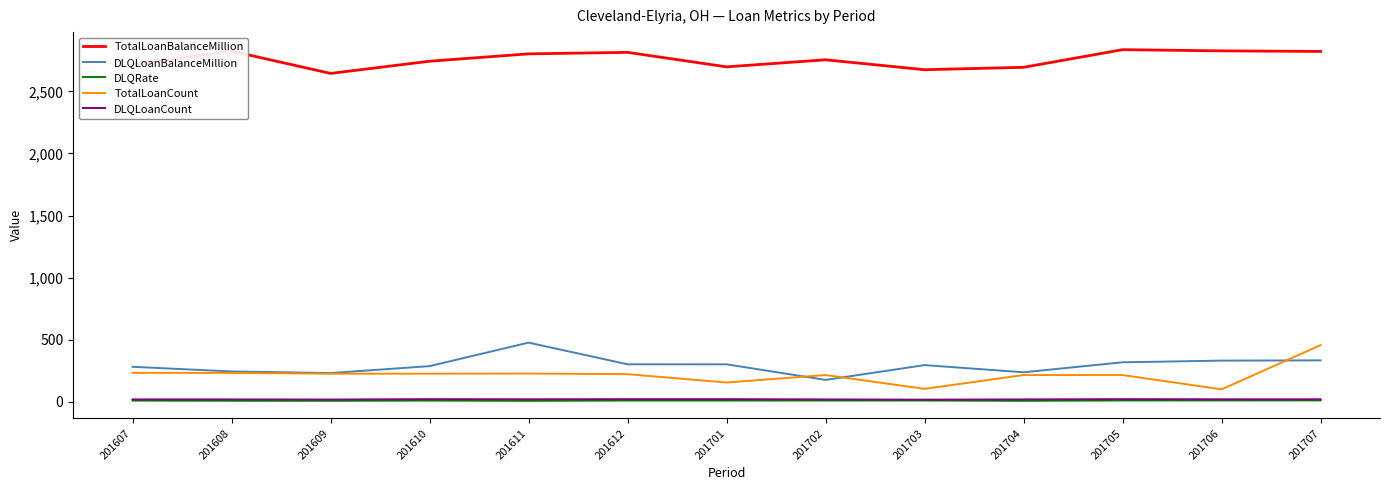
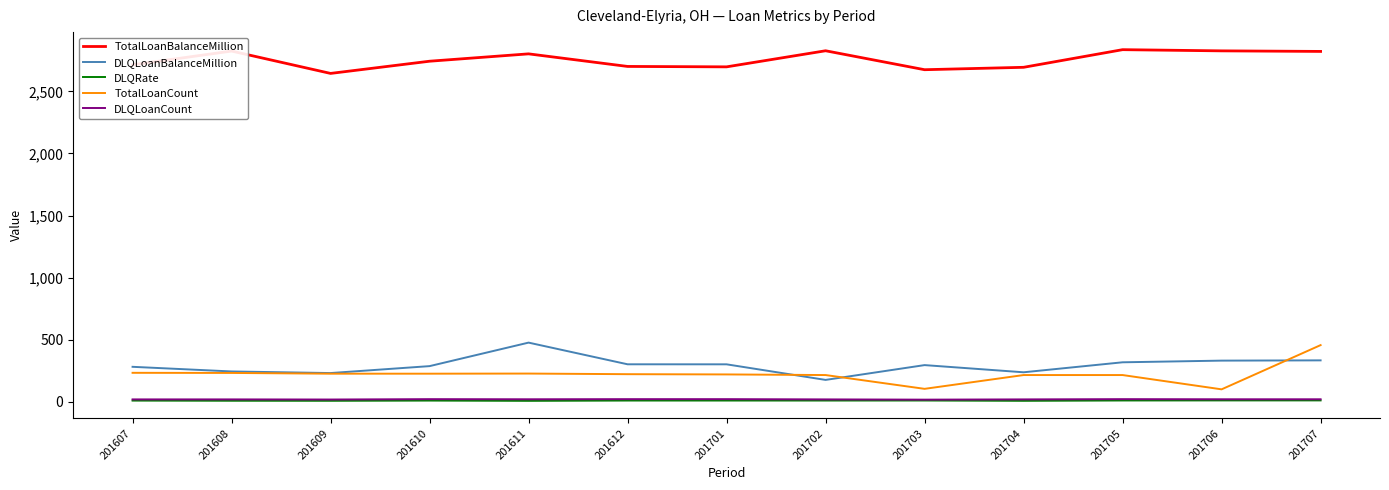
TotalLoanBalanceMillion, 201612: 2,810 -> 2,700
TotalLoanCount, 201701: 160 -> 220
TotalLoanBalanceMillion, 201702: 2,750 -> 2,830
